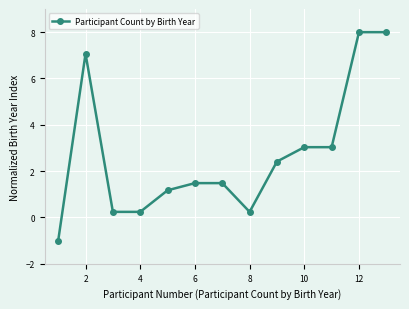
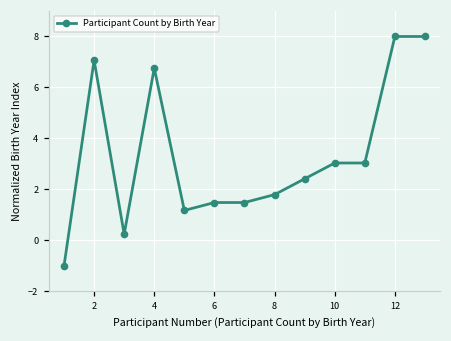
4: 0.2 -> 6.8
8: 0.2 -> 1.8
